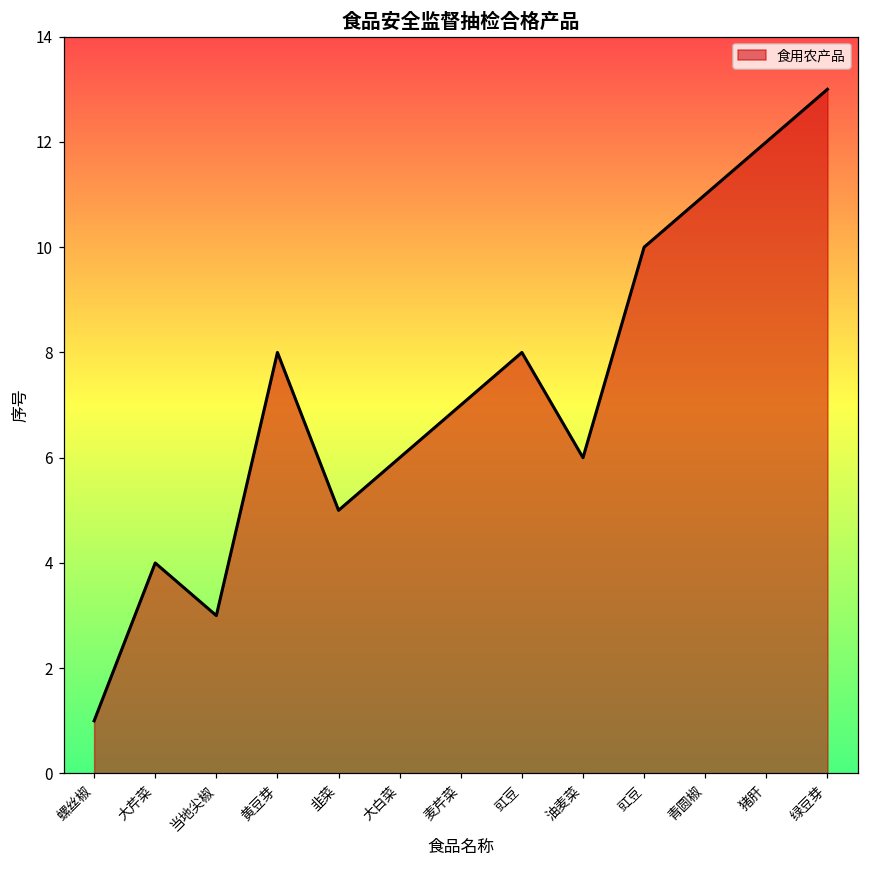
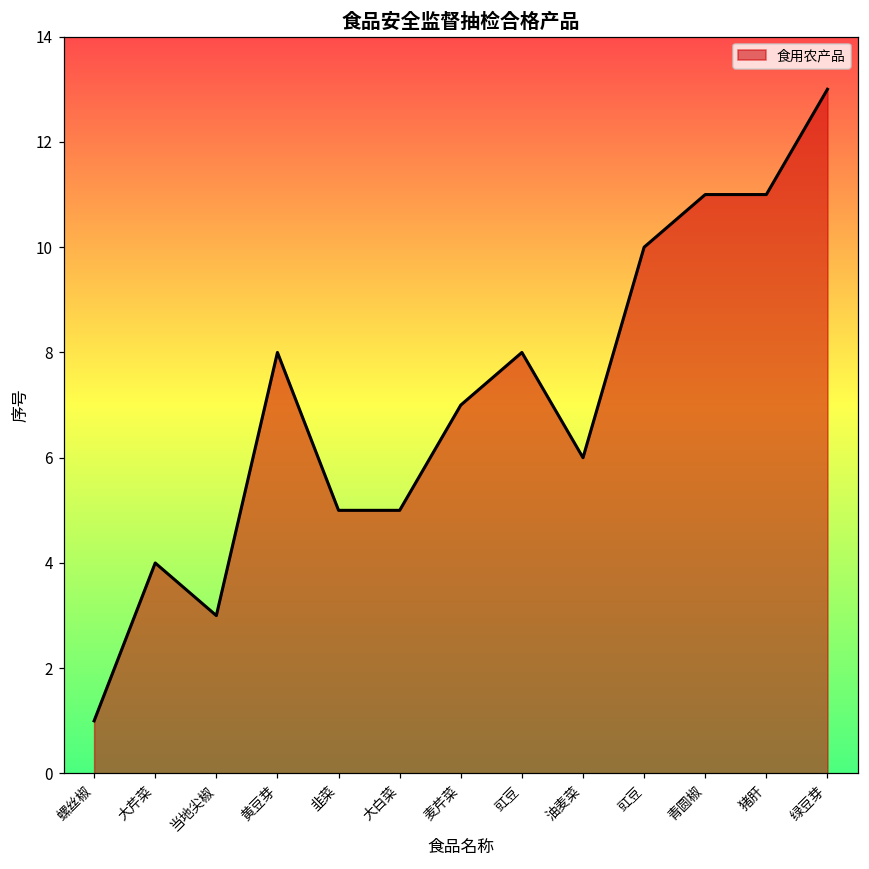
大白菜: 6 -> 5
猪肝: 12 -> 11
